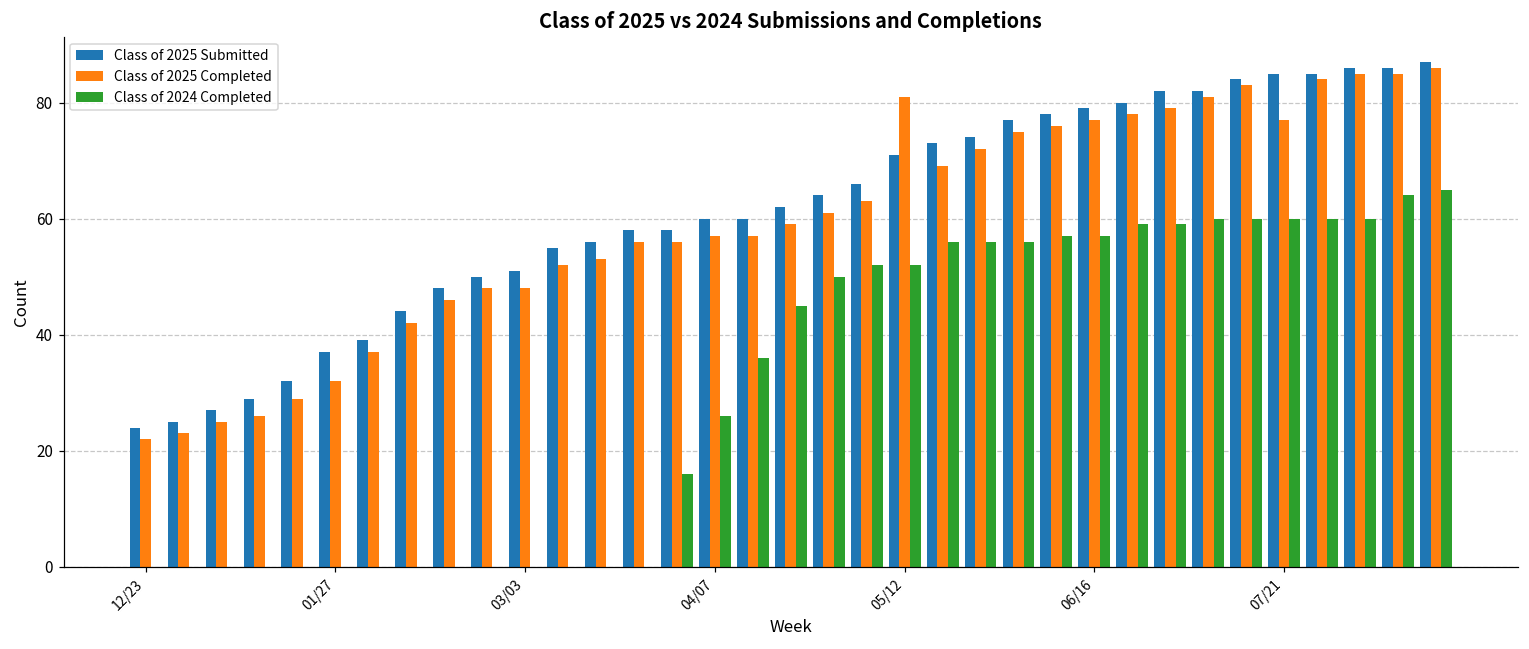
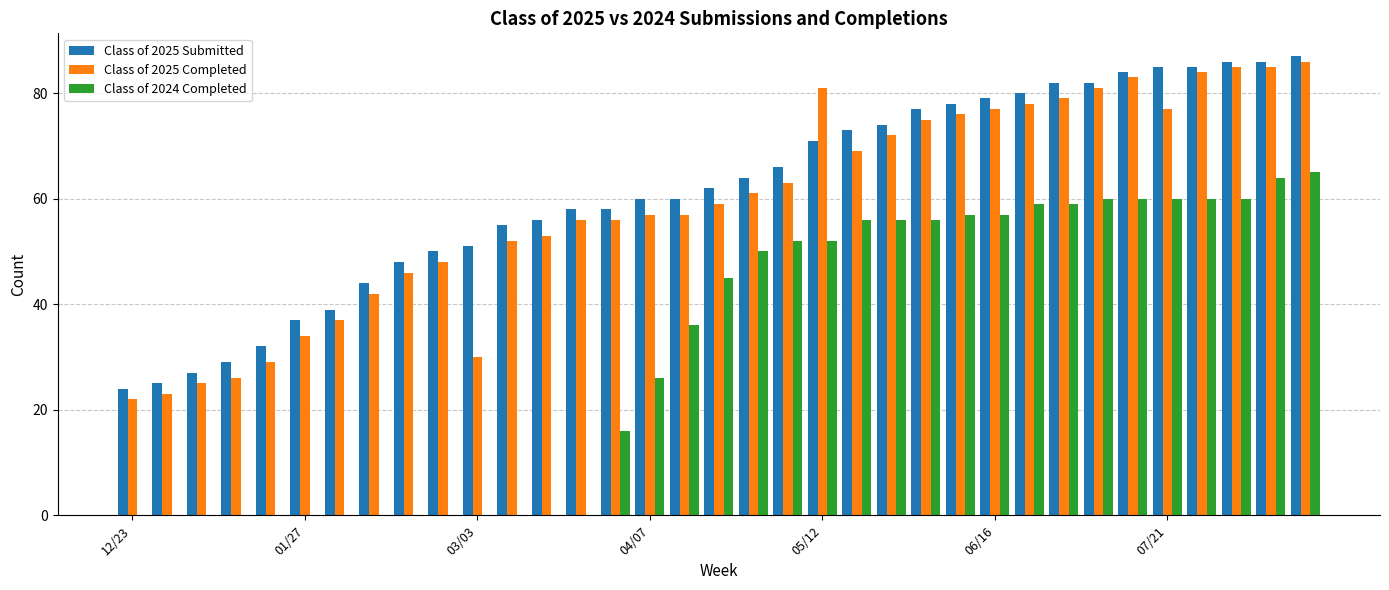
Class of 2025 Completed, 01/27: 32 -> 34
Class of 2025 Completed, 03/03: 48 -> 30
